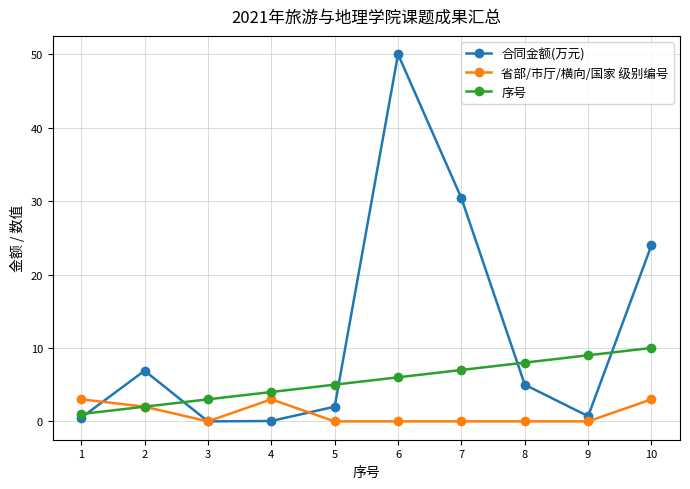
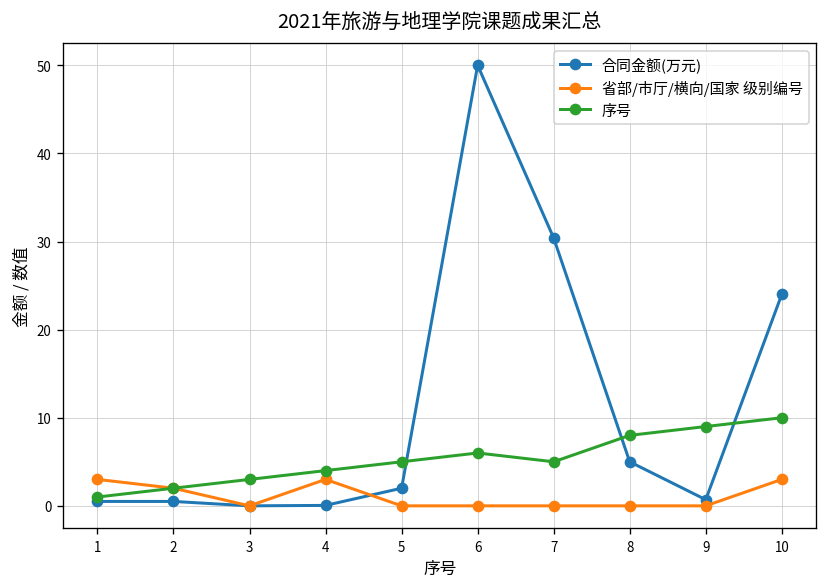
合同金额(万元), 2: 7 -> 1
序号, 7: 7 -> 5
